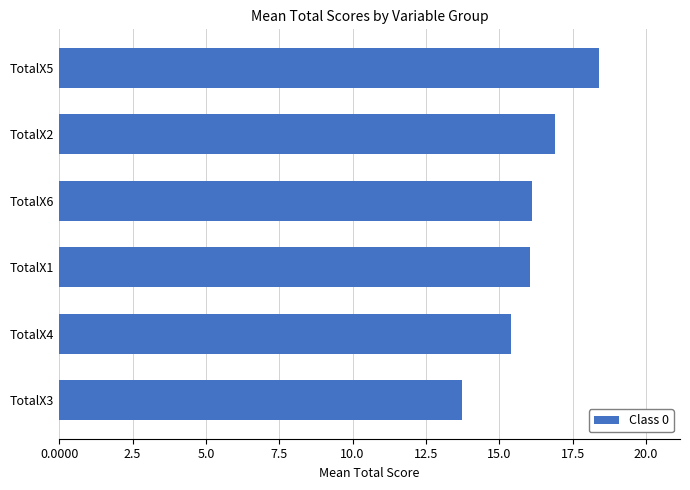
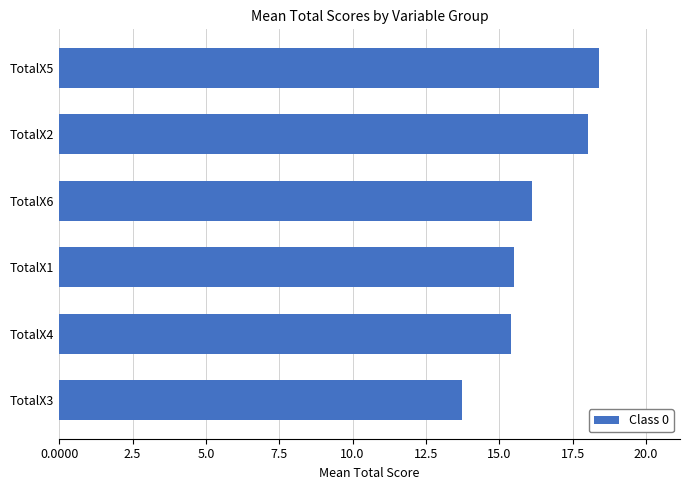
TotalX2: 16.9 -> 18.0
TotalX1: 16.1 -> 15.5
